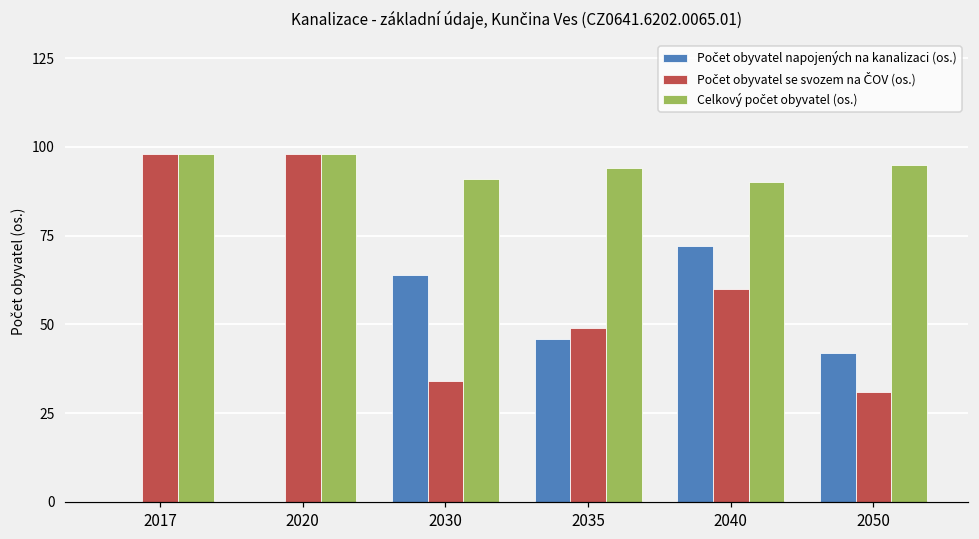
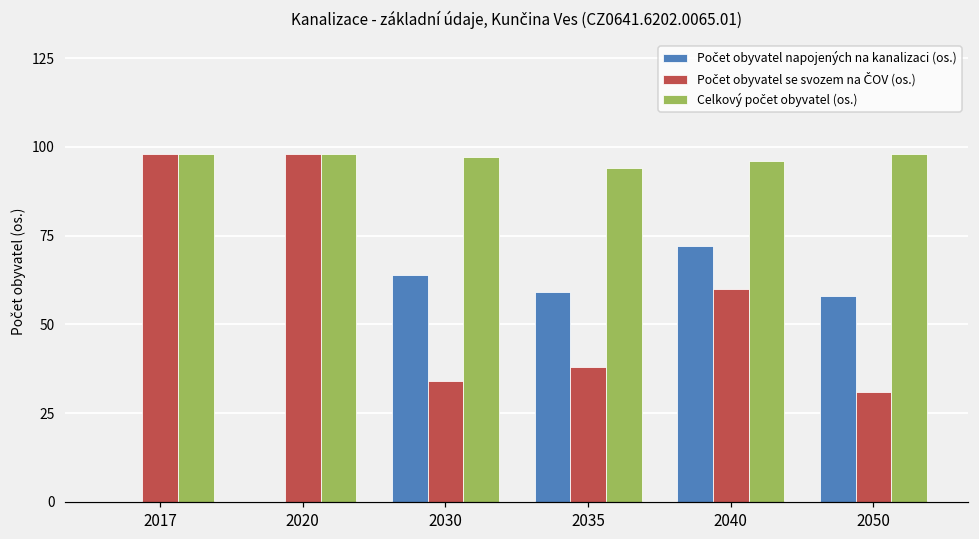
Celkový počet obyvatel (os.), 2030: 91 -> 97
Počet obyvatel napojených na kanalizaci (os.), 2035: 46 -> 59
Počet obyvatel se svozem na ČOV (os.), 2035: 49 -> 38
Celkový počet obyvatel (os.), 2040: 90 -> 96
Počet obyvatel napojených na kanalizaci (os.), 2050: 42 -> 58
Celkový počet obyvatel (os.), 2050: 95 -> 98
